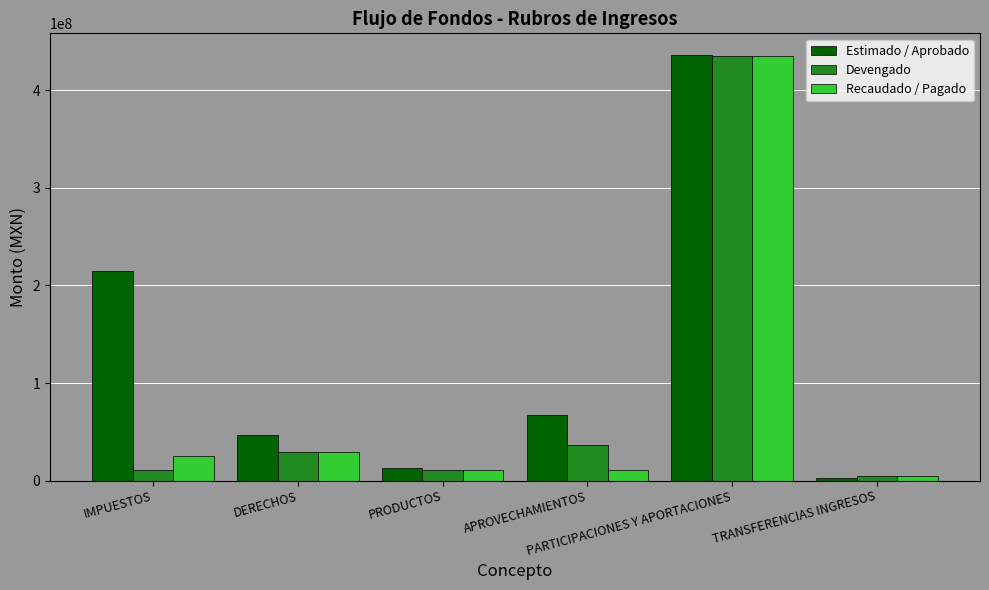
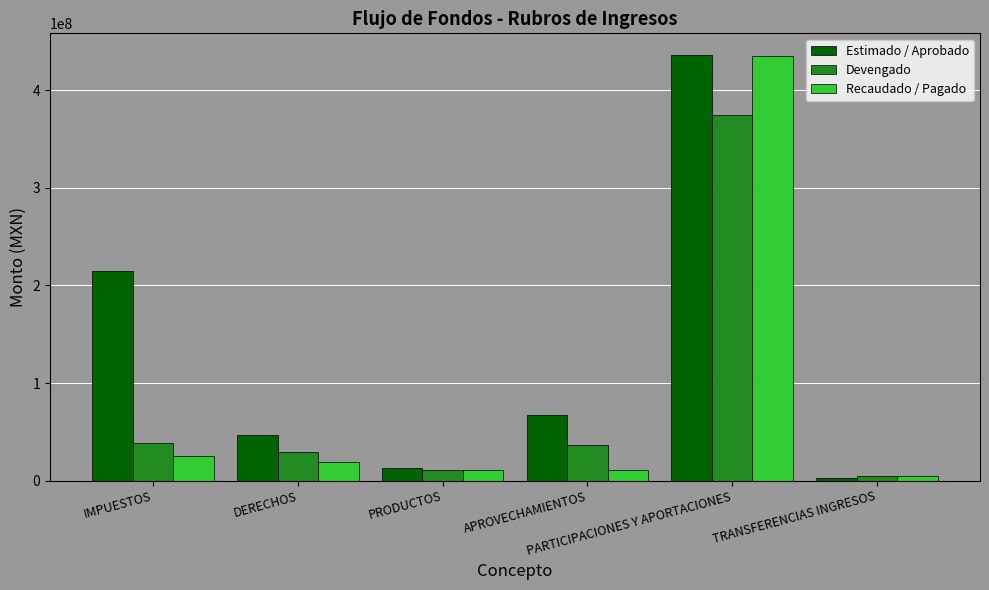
Devengado, IMPUESTOS: 10000000 -> 40000000
Recaudado / Pagado, DERECHOS: 30000000 -> 20000000
Devengado, PARTICIPACIONES Y APORTACIONES: 430000000 -> 370000000
